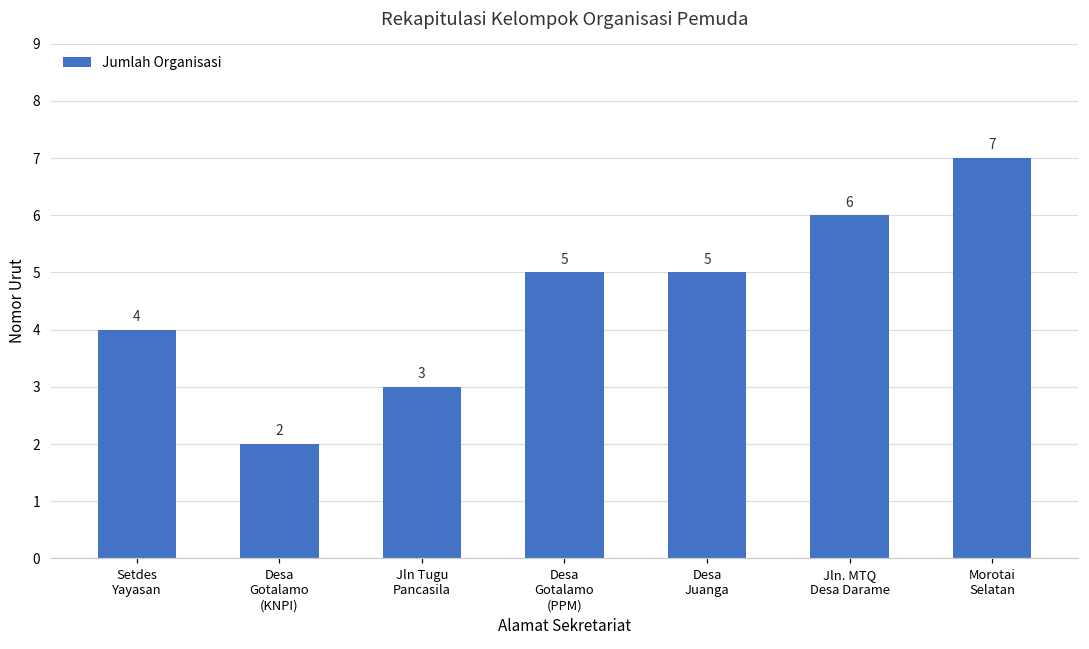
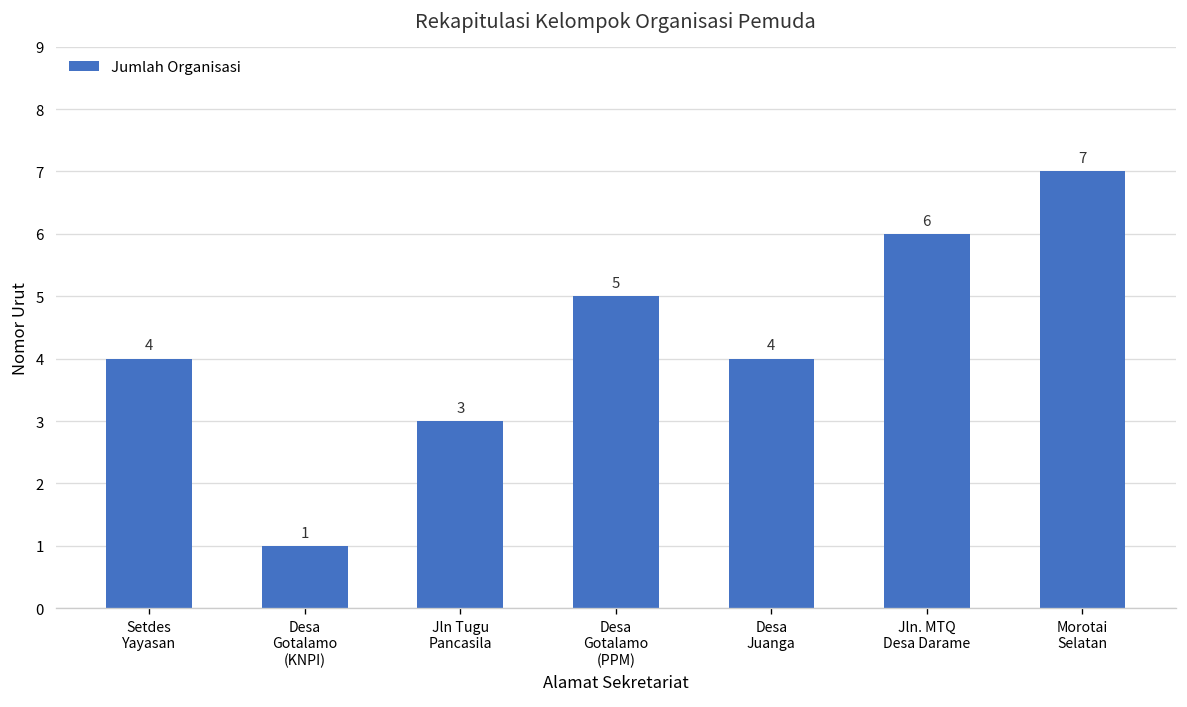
Desa Gotalamo (KNPI): 2 -> 1
Desa Juanga: 5 -> 4
